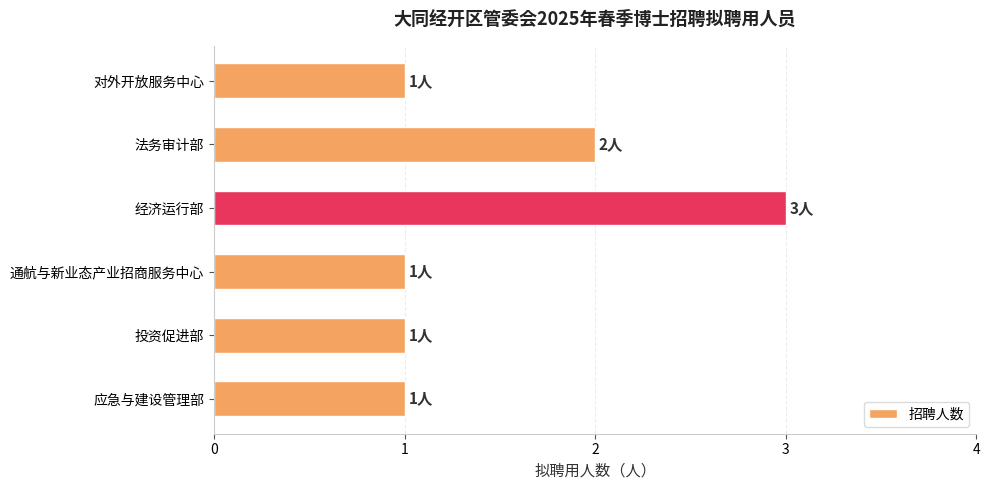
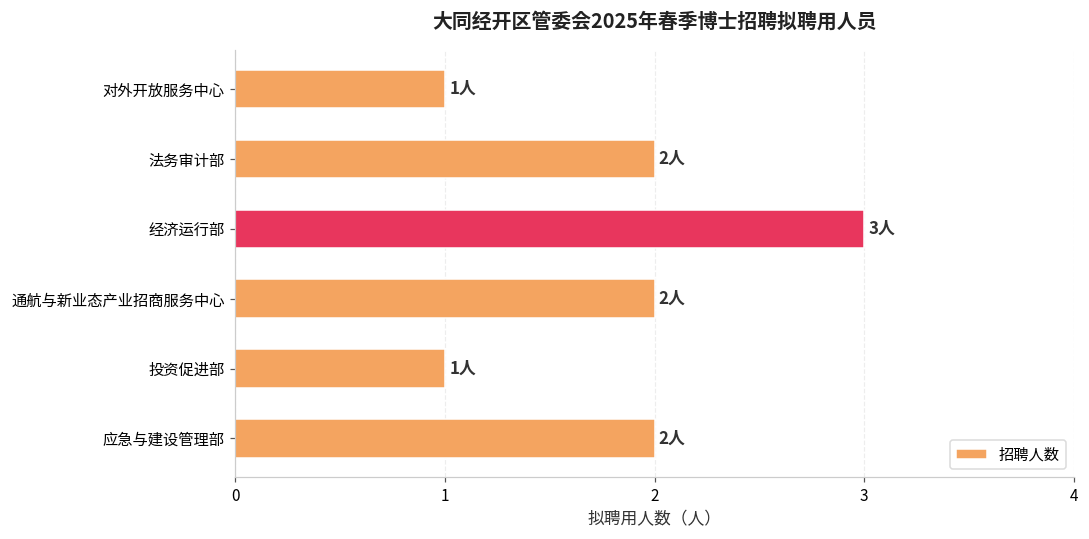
通航与新业态产业招商服务中心: 1人 -> 2人
应急与建设管理部: 1人 -> 2人
